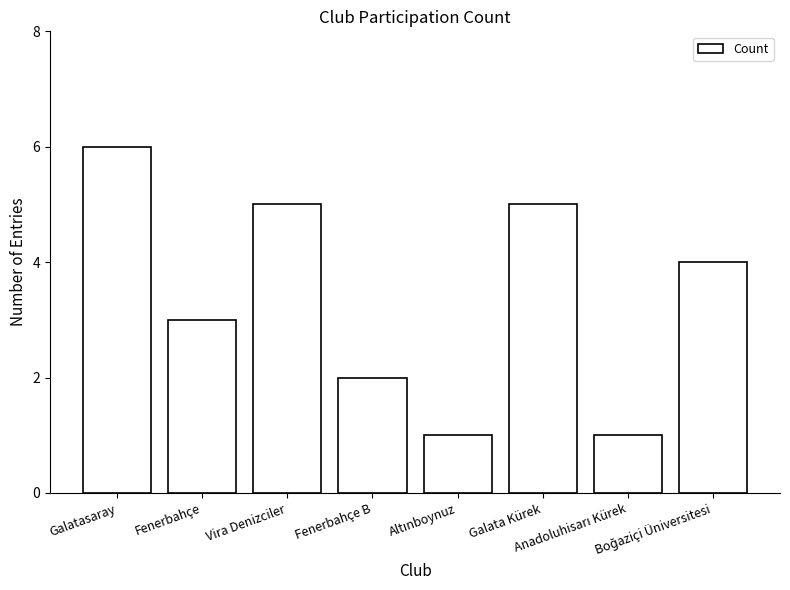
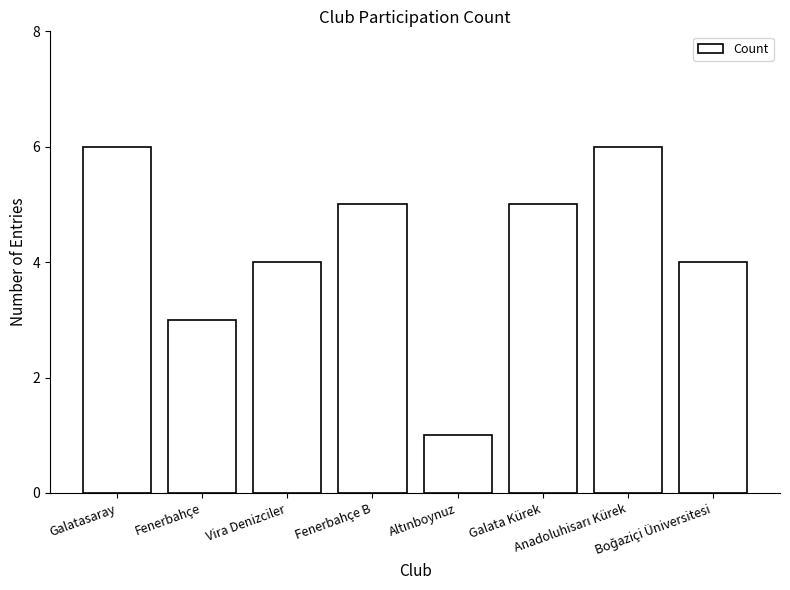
Vira Denizciler: 5 -> 4
Fenerbahçe B: 2 -> 5
Anadoluhisarı Kürek: 1 -> 6
